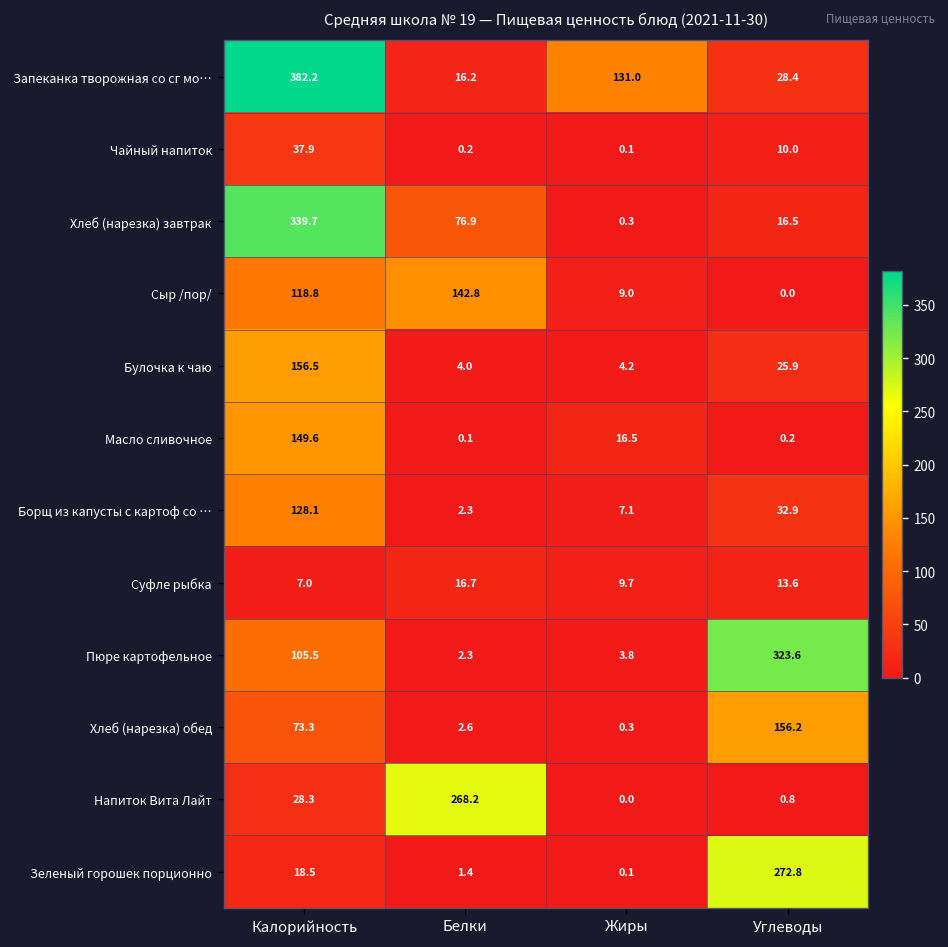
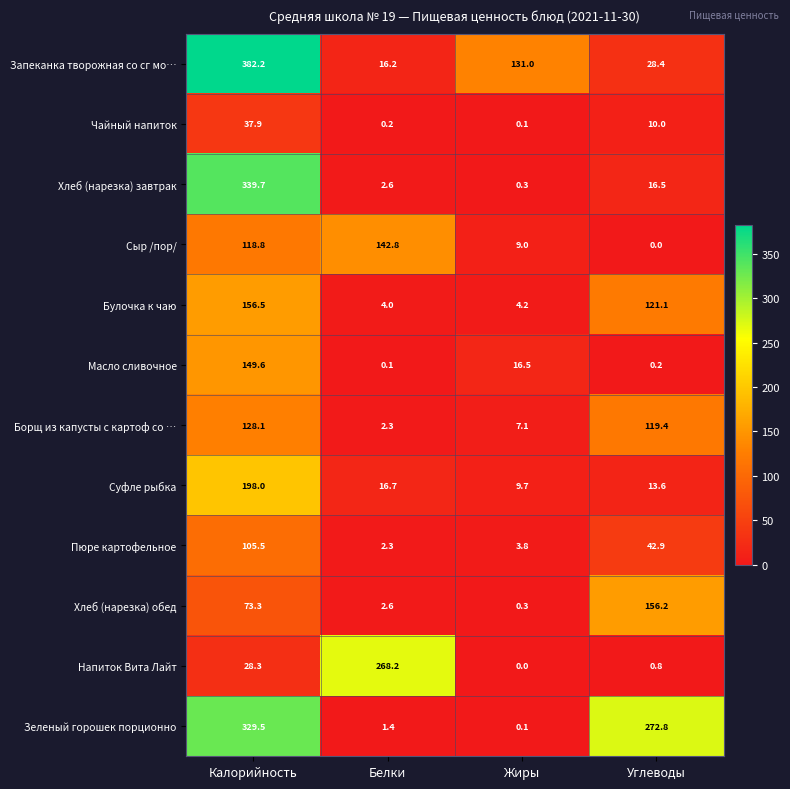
Хлеб (нарезка) завтрак, Белки: 76.9 -> 2.6
Булочка к чаю, Углеводы: 25.9 -> 121.1
Борщ из капусты с картоф со …, Углеводы: 32.9 -> 119.4
Суфле рыбка, Калорийность: 7.0 -> 198.0
Пюре картофельное, Углеводы: 323.6 -> 42.9
Зеленый горошек порционно, Калорийность: 18.5 -> 329.5
